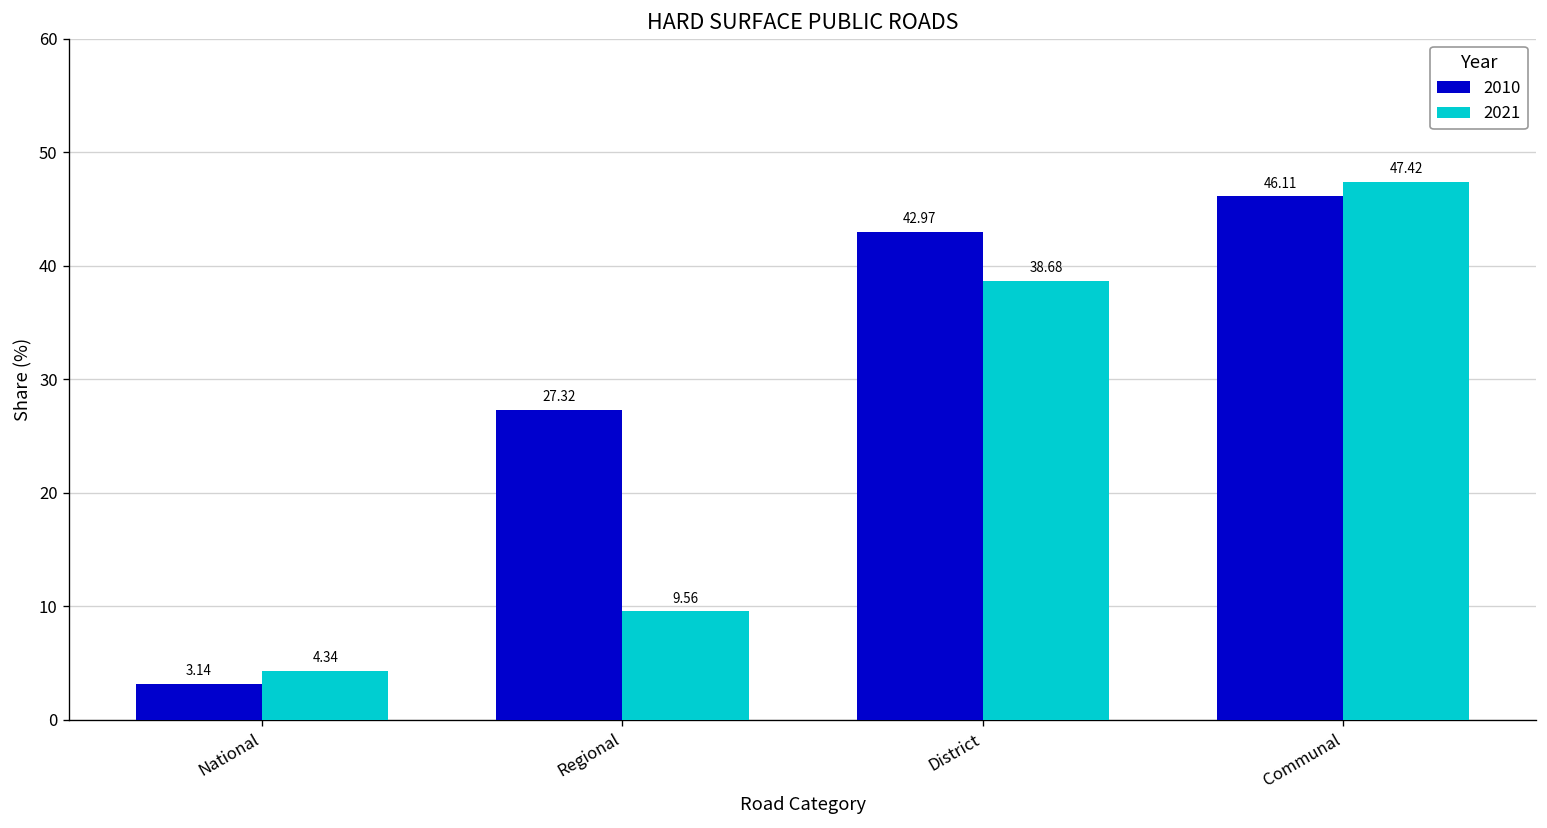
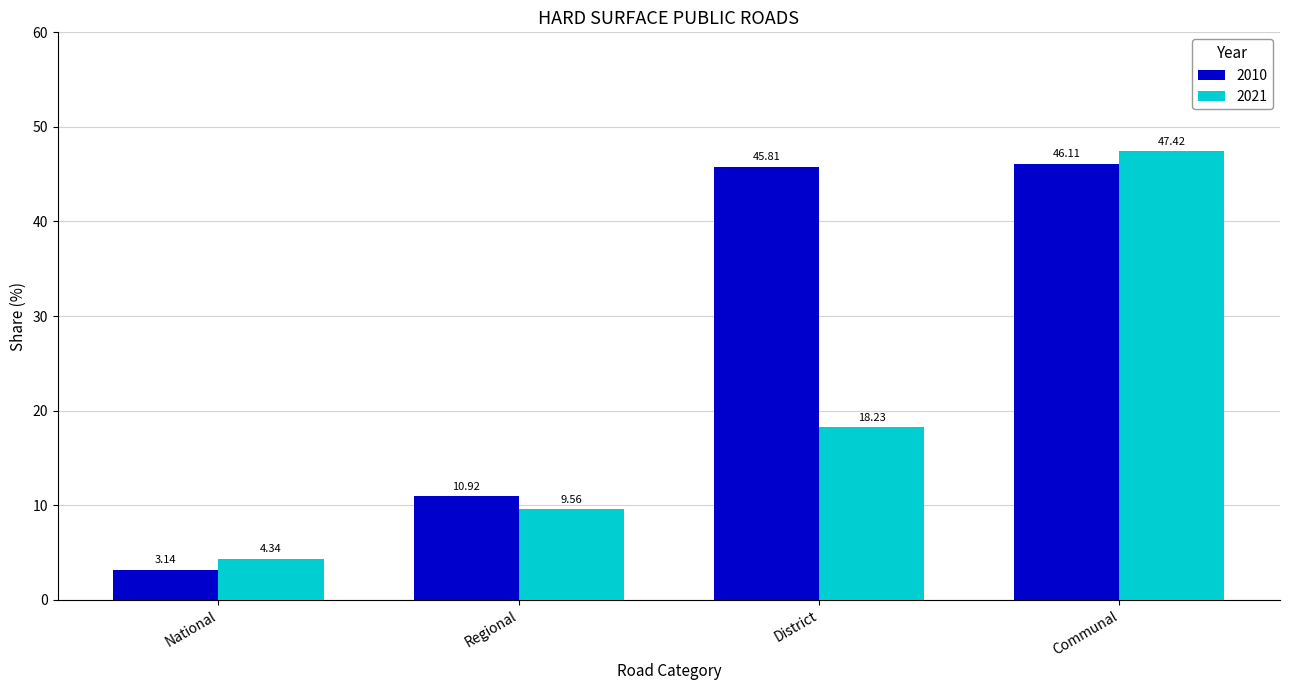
2010, Regional: 27.32 -> 10.92
2010, District: 42.97 -> 45.81
2021, District: 38.68 -> 18.23
